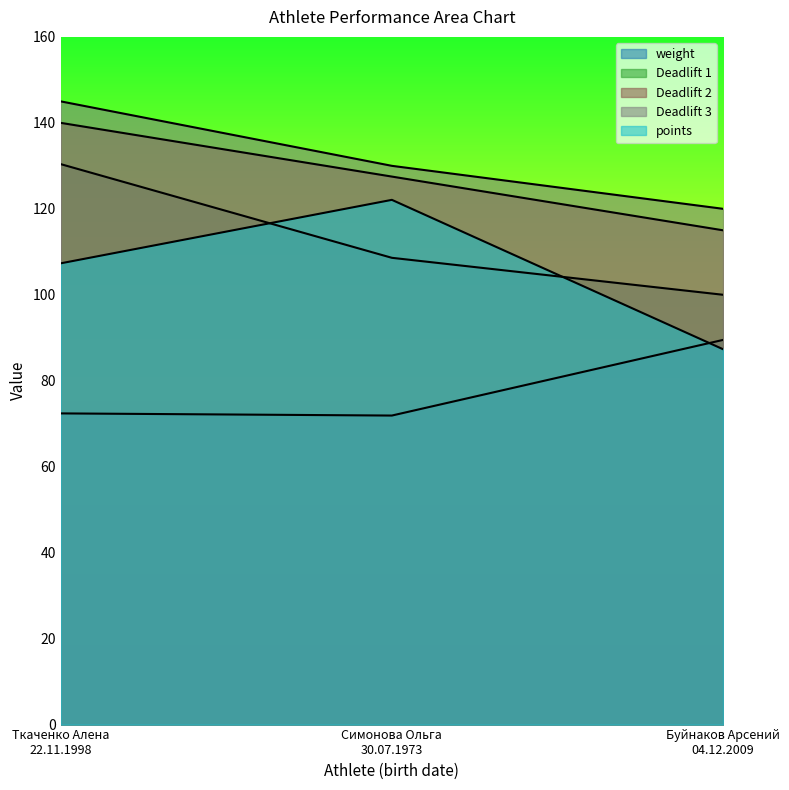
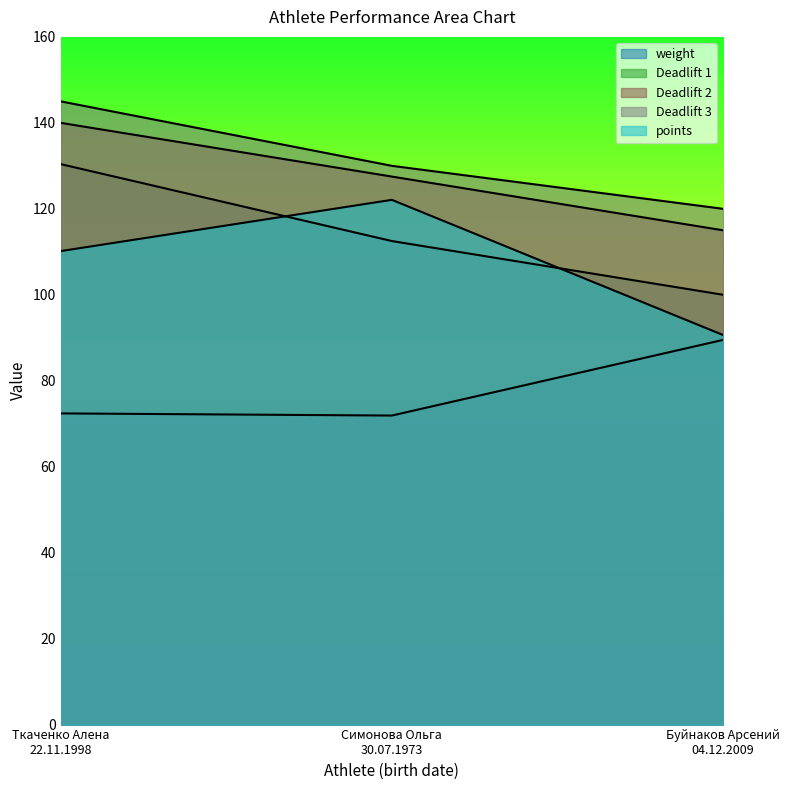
points, Ткаченко Алена 22.11.1998: 107 -> 110
Deadlift 1, Симонова Ольга 30.07.1973: 109 -> 113
points, Буйнаков Арсений 04.12.2009: 87 -> 91
